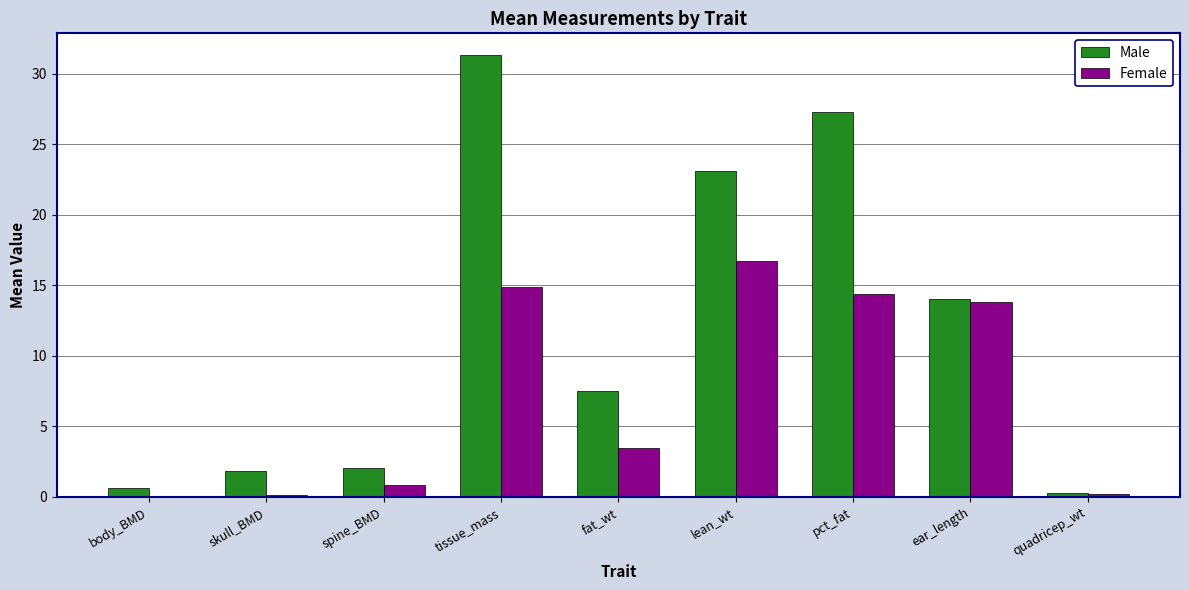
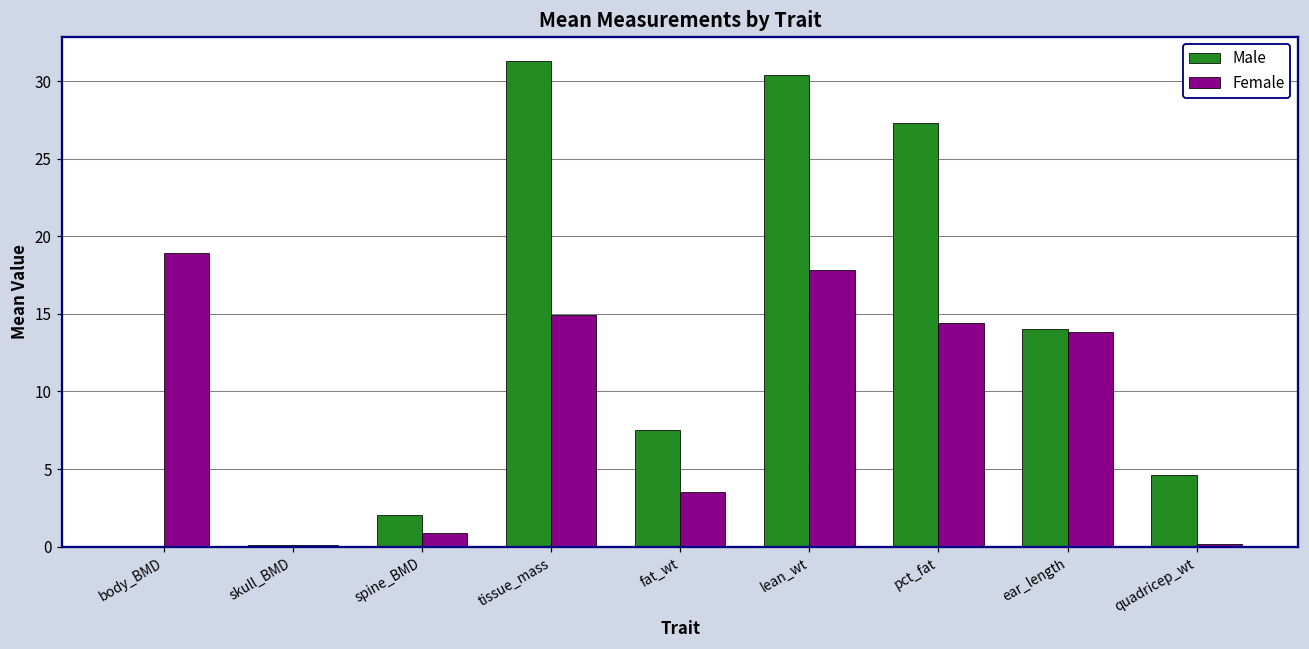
Male, body_BMD: 0.6 -> 0.1
Female, body_BMD: 0.1 -> 18.9
Male, skull_BMD: 1.8 -> 0.1
Male, lean_wt: 23.1 -> 30.4
Female, lean_wt: 16.7 -> 17.8
Male, quadricep_wt: 0.2 -> 4.6
